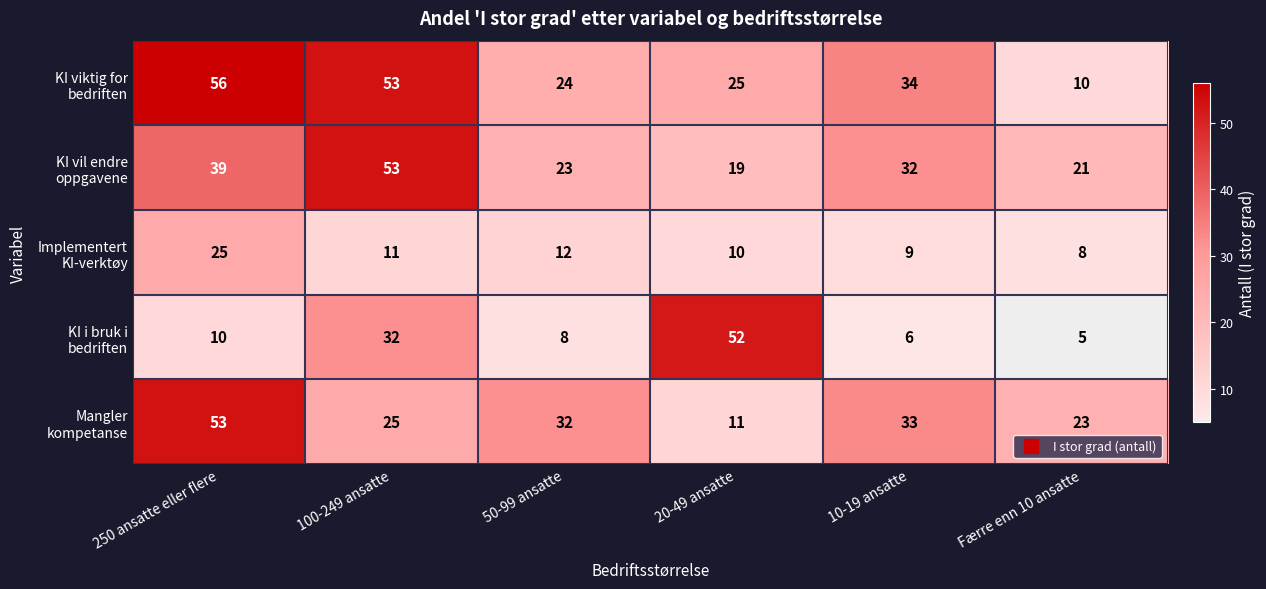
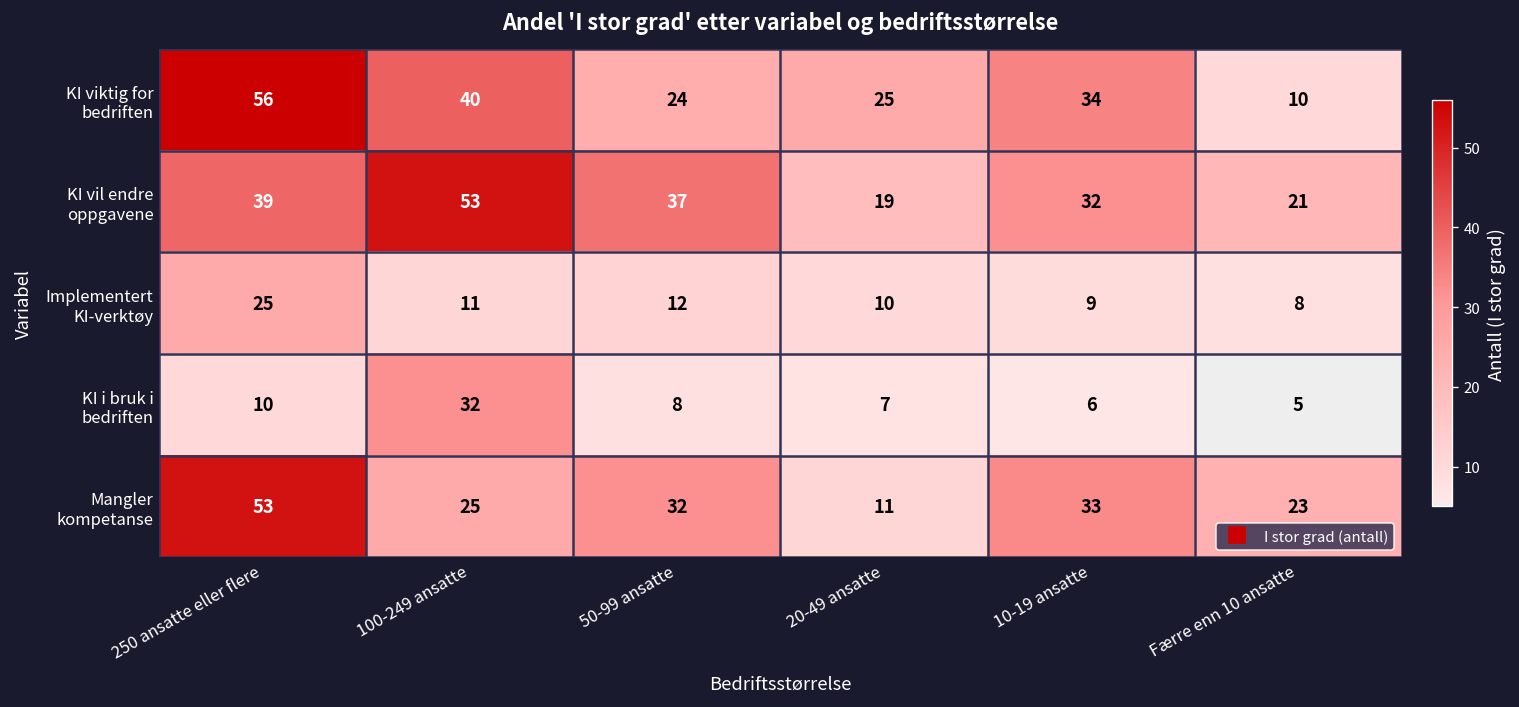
KI viktig for bedriften, 100-249 ansatte: 53 -> 40
KI vil endre oppgavene, 50-99 ansatte: 23 -> 37
KI i bruk i bedriften, 20-49 ansatte: 52 -> 7
